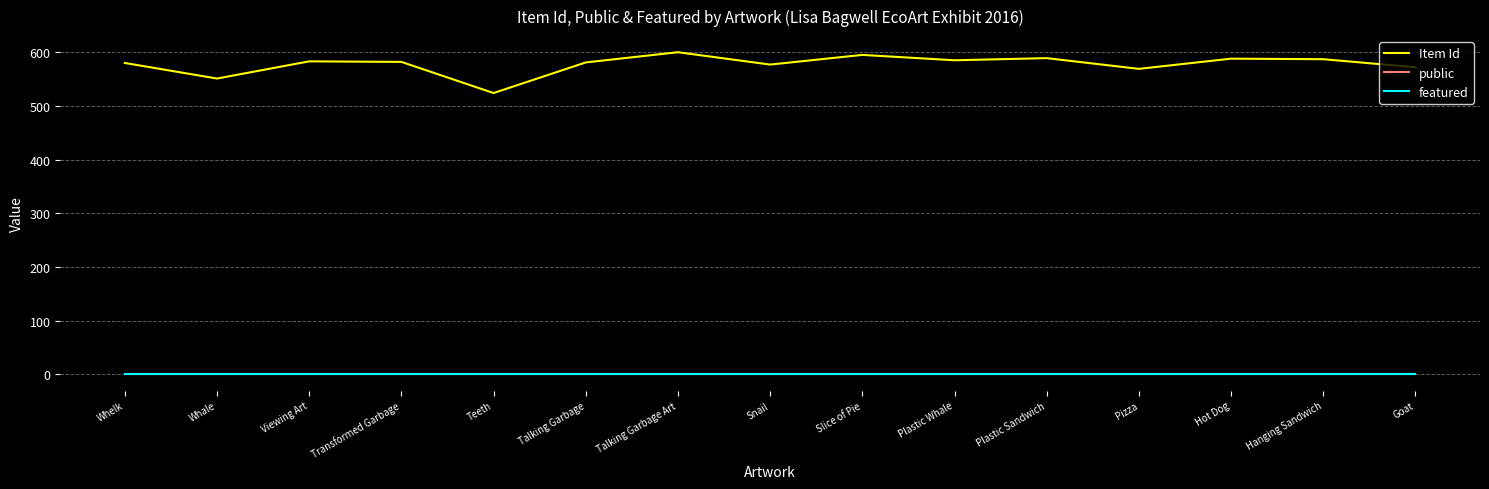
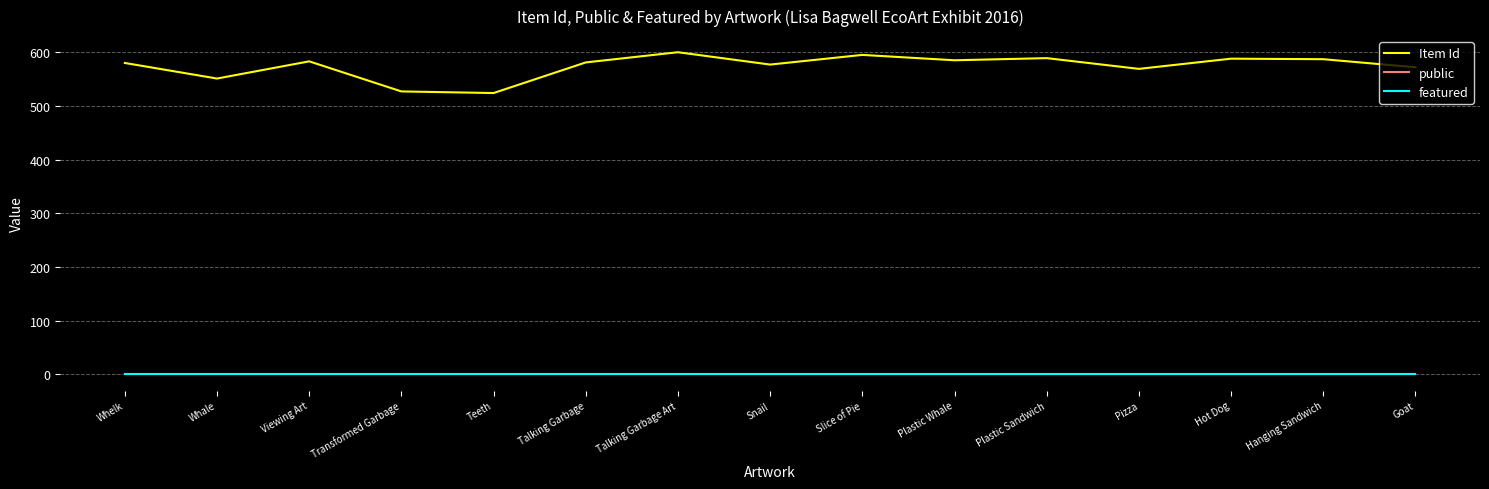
Item Id, Transformed Garbage: 580 -> 530
